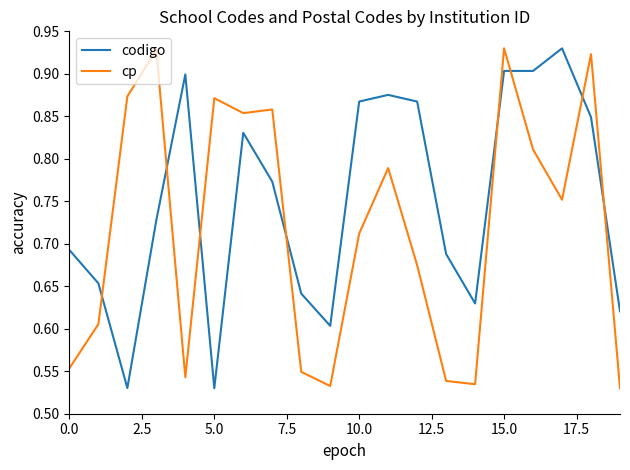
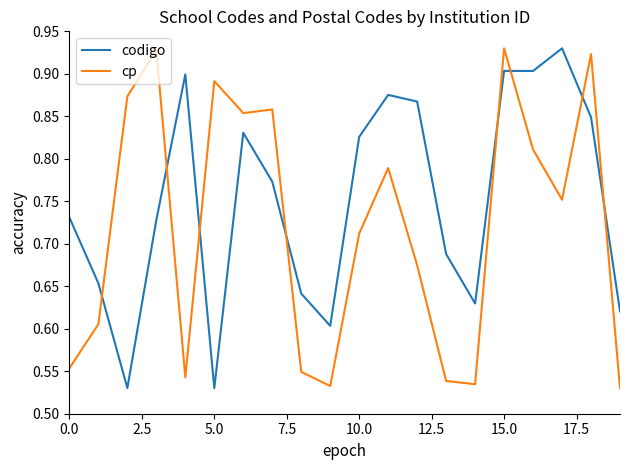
codigo, 0.0: 0.69 -> 0.73
cp, 5.0: 0.87 -> 0.89
codigo, 10.0: 0.87 -> 0.83
